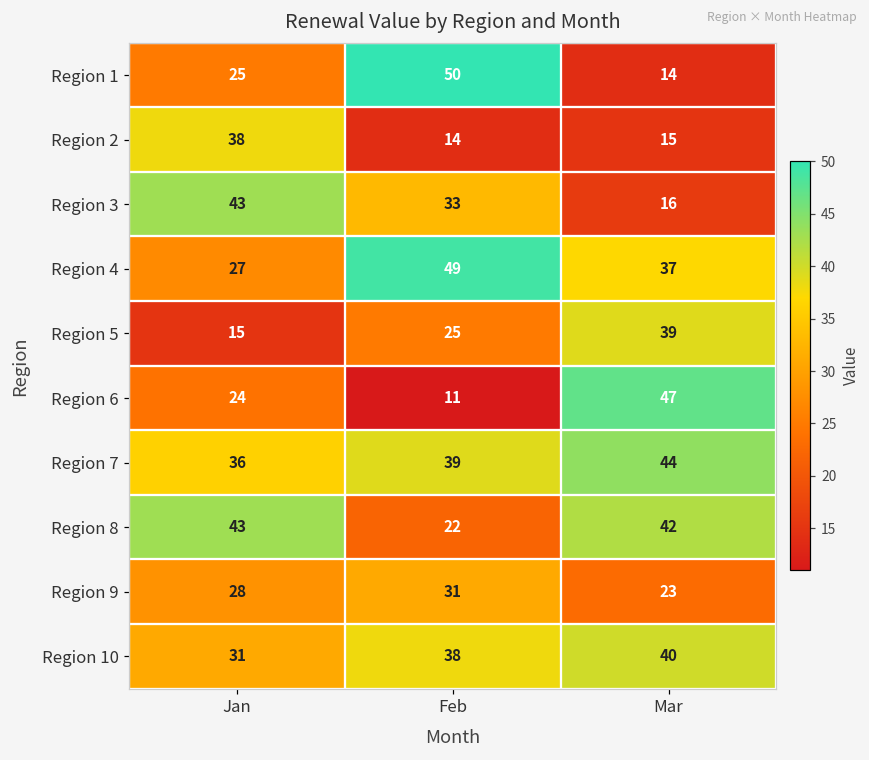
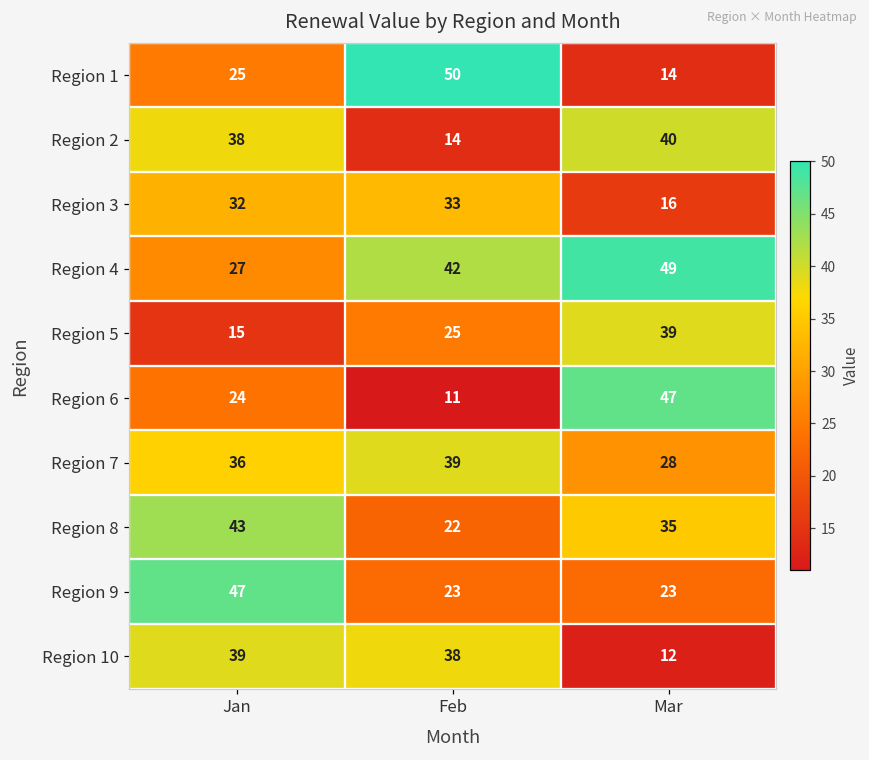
Region 2, Mar: 15 -> 40
Region 3, Jan: 43 -> 32
Region 4, Feb: 49 -> 42
Region 4, Mar: 37 -> 49
Region 7, Mar: 44 -> 28
Region 8, Mar: 42 -> 35
Region 9, Jan: 28 -> 47
Region 9, Feb: 31 -> 23
Region 10, Jan: 31 -> 39
Region 10, Mar: 40 -> 12
